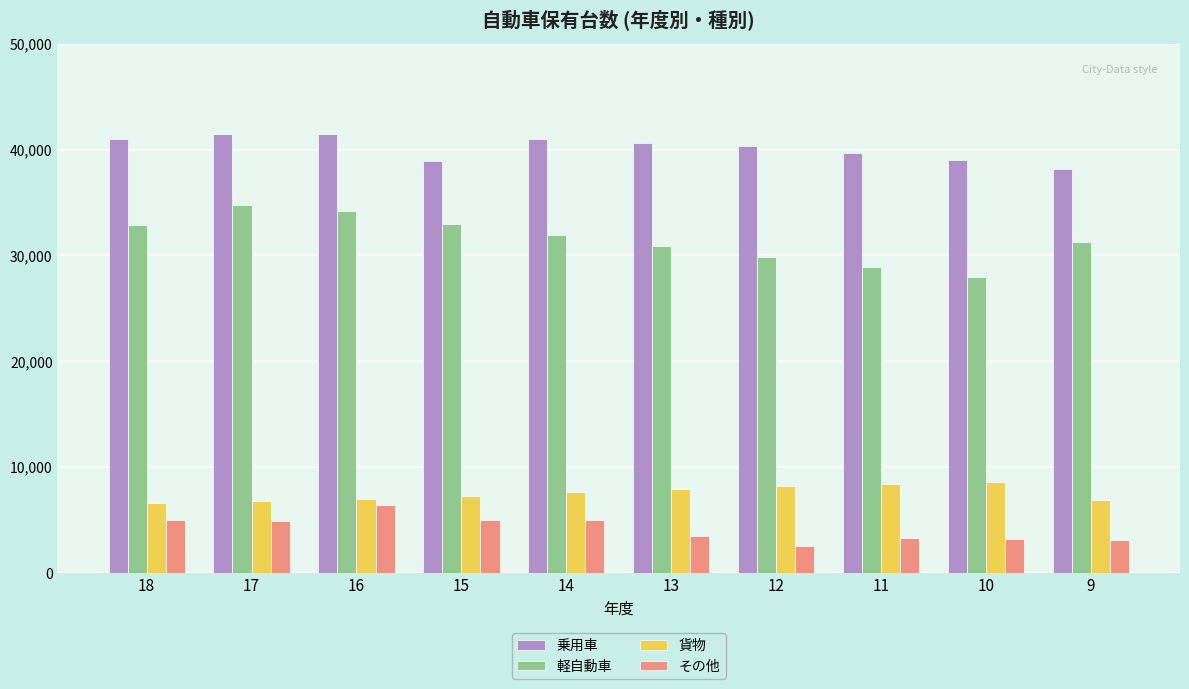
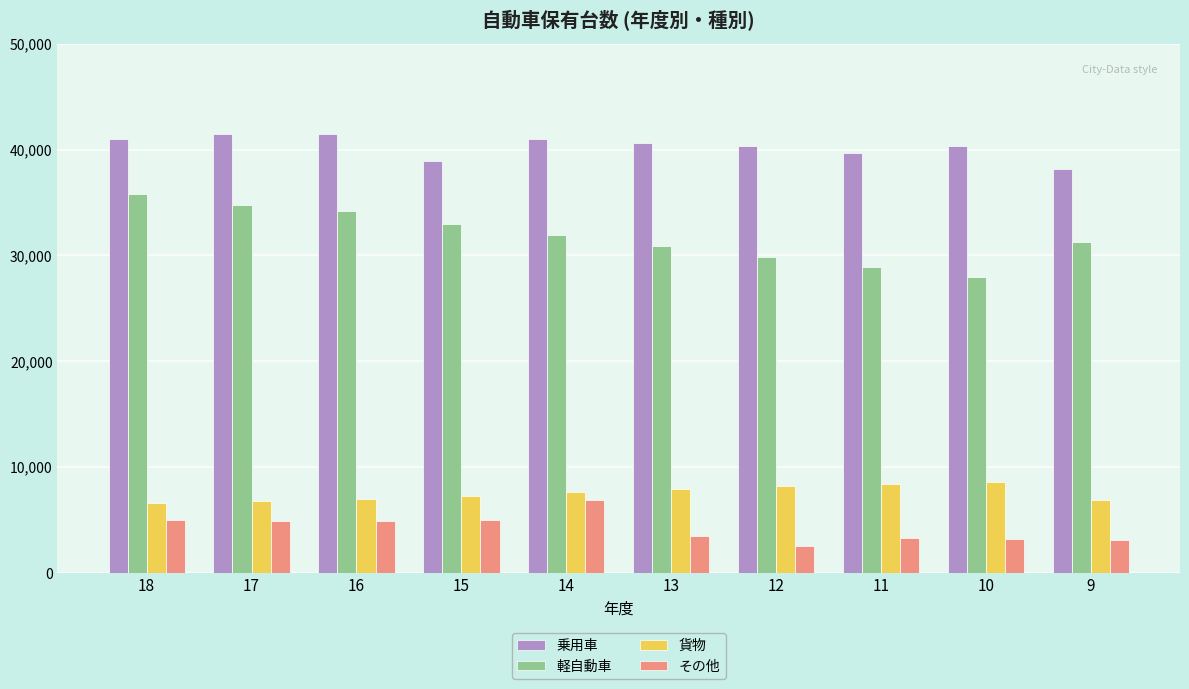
軽自動車, 18: 32,900 -> 35,800
その他, 16: 6,400 -> 4,900
その他, 14: 5,000 -> 6,900
乗用車, 10: 39,000 -> 40,400
